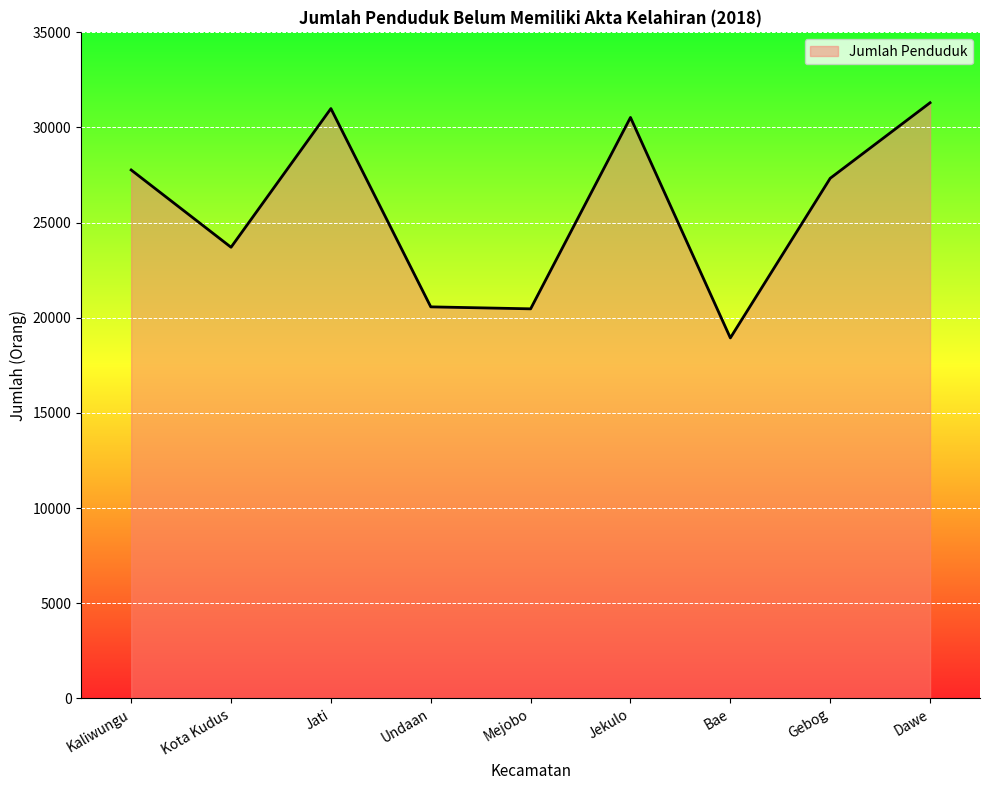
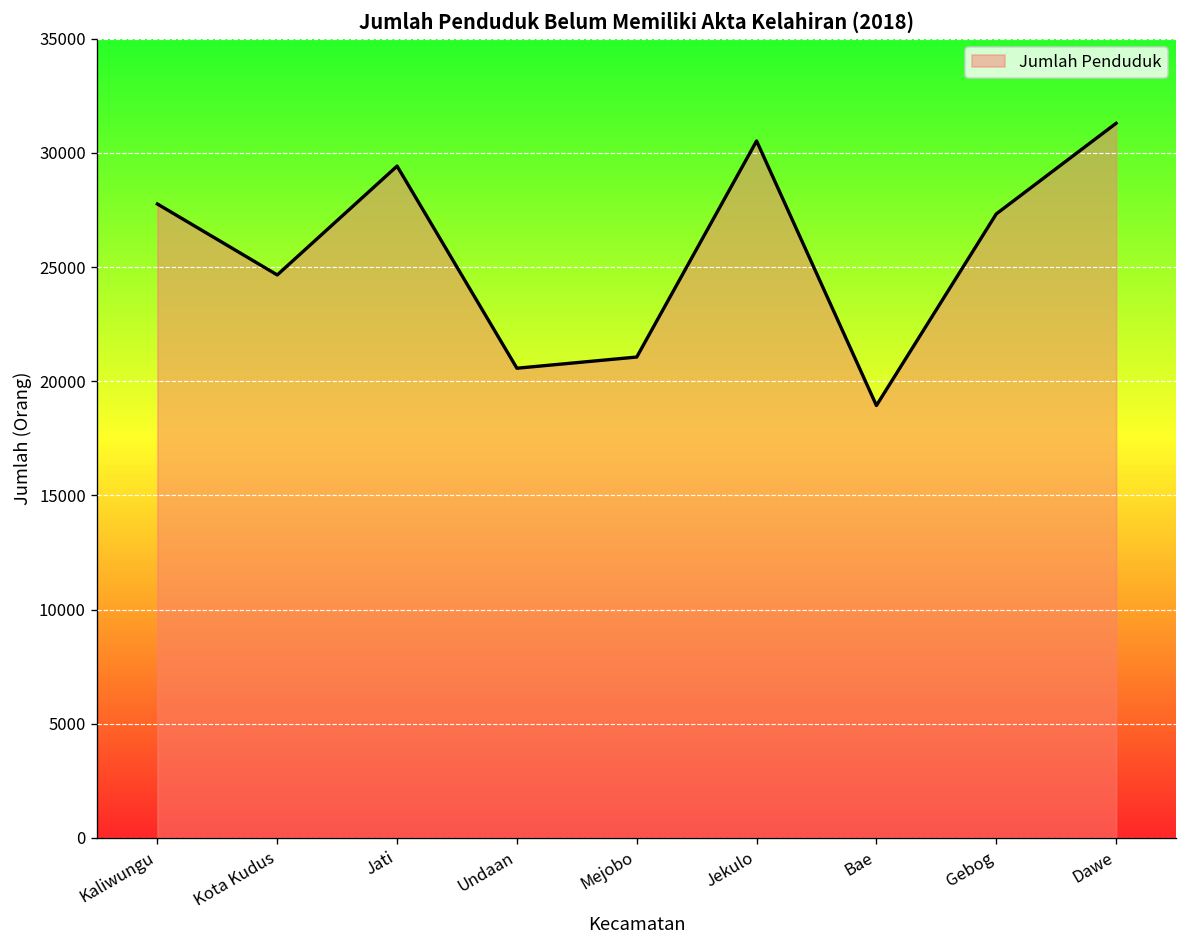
Kota Kudus: 23700 -> 24700
Jati: 31000 -> 29400
Mejobo: 20500 -> 21100
